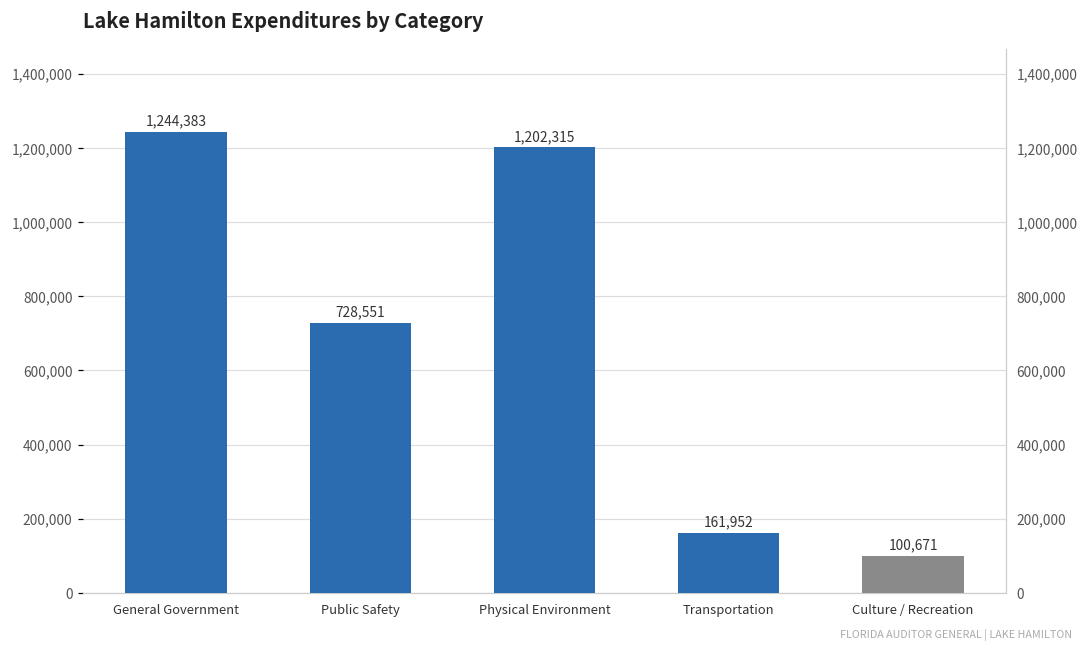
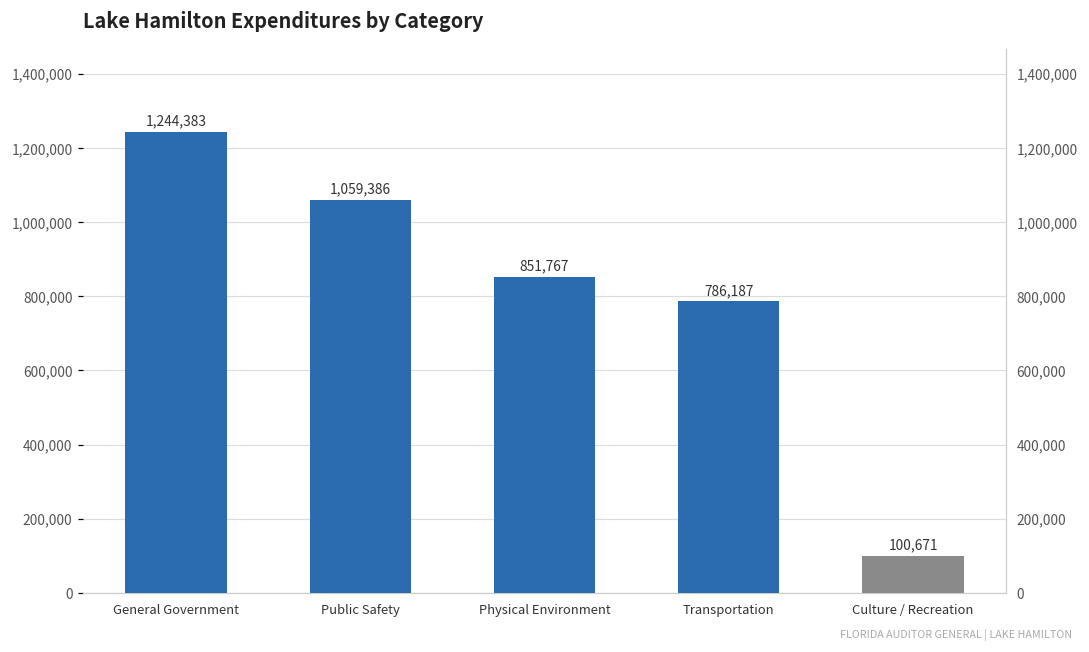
Public Safety: 728,551 -> 1,059,386
Physical Environment: 1,202,315 -> 851,767
Transportation: 161,952 -> 786,187
